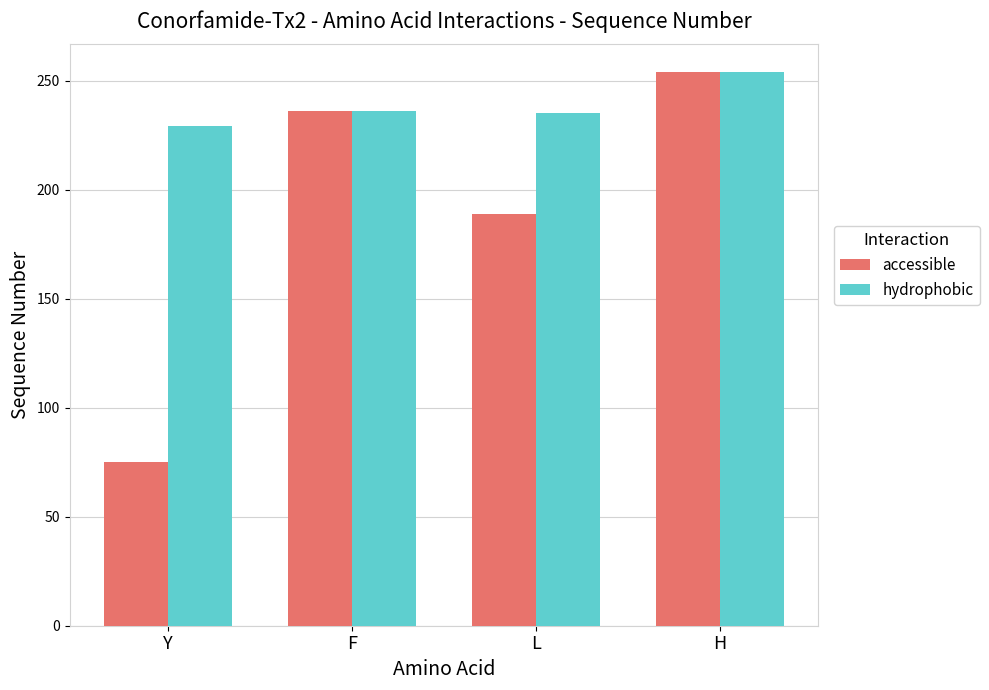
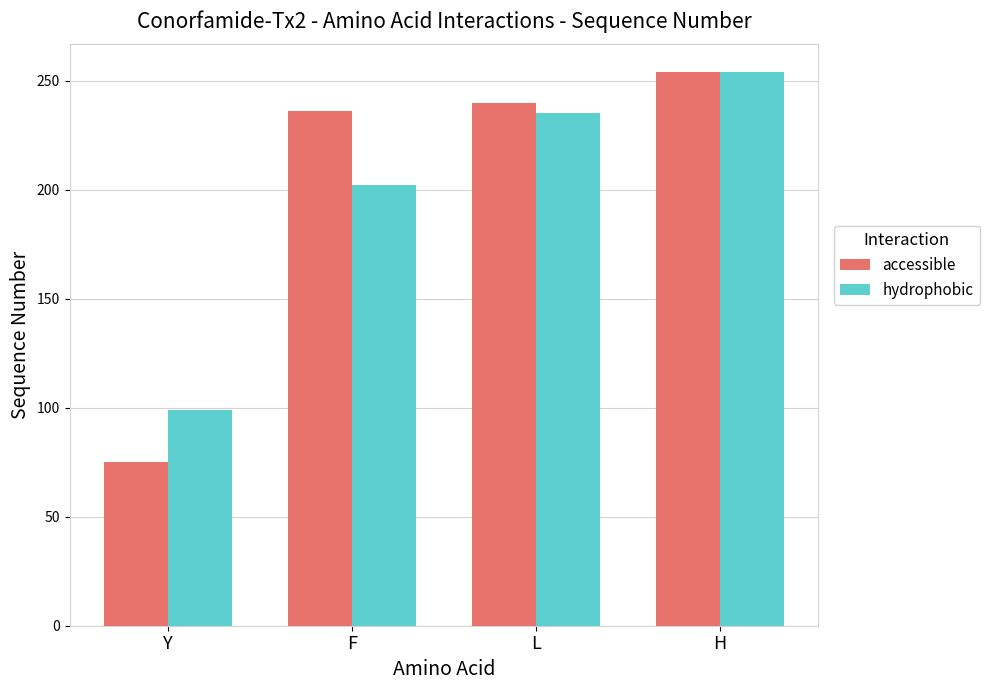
hydrophobic, Y: 229 -> 99
hydrophobic, F: 236 -> 202
accessible, L: 189 -> 240
